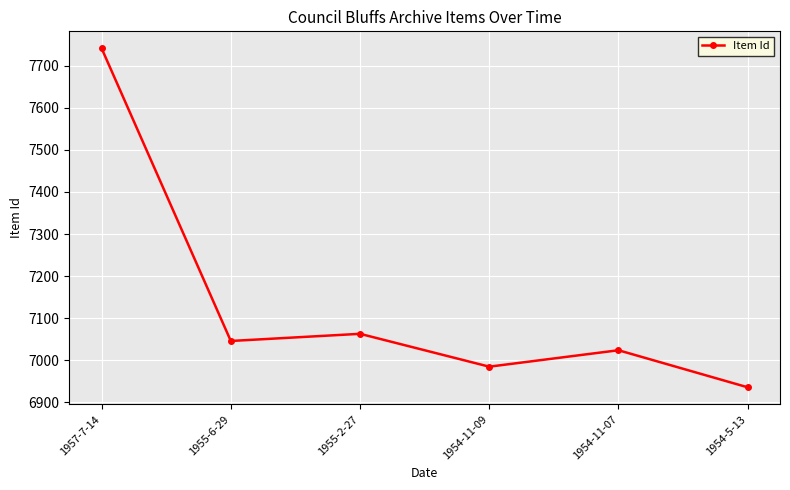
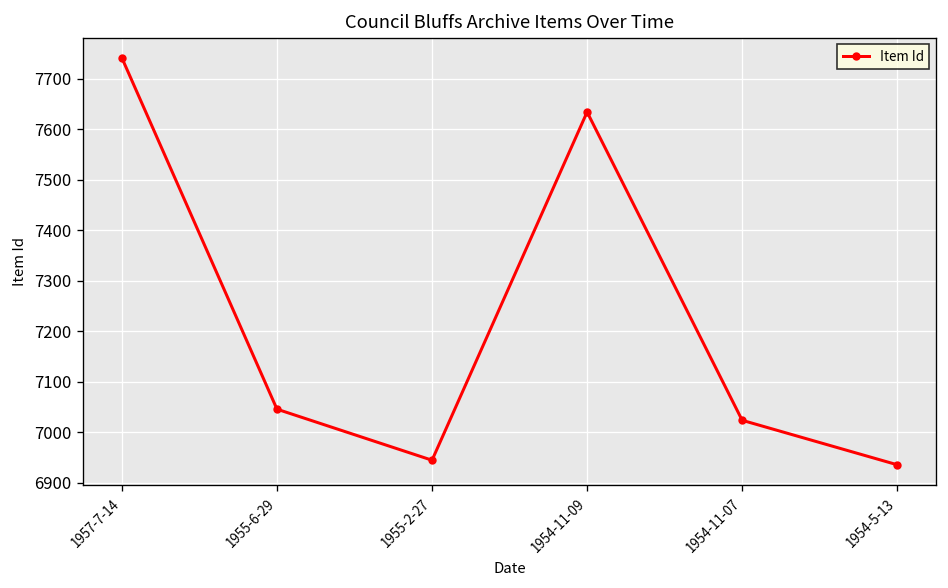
1955-2-27: 7060 -> 6950
1954-11-09: 6990 -> 7630
